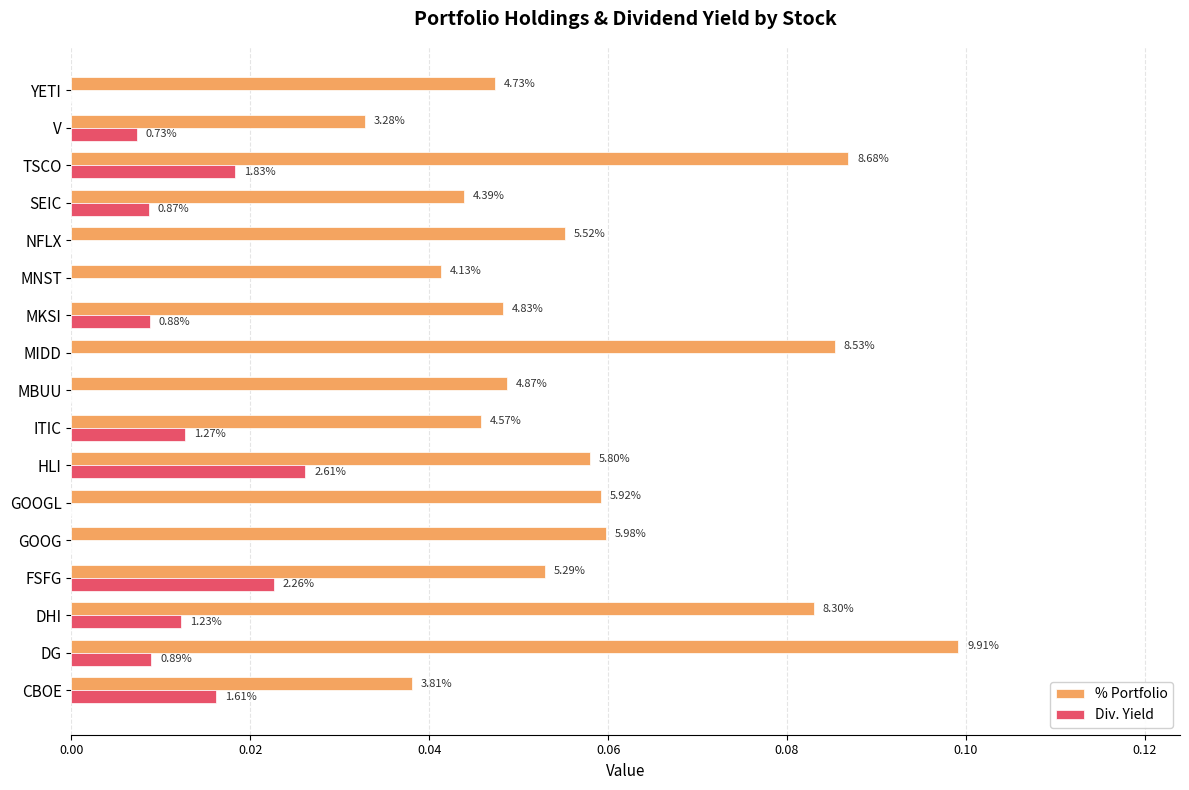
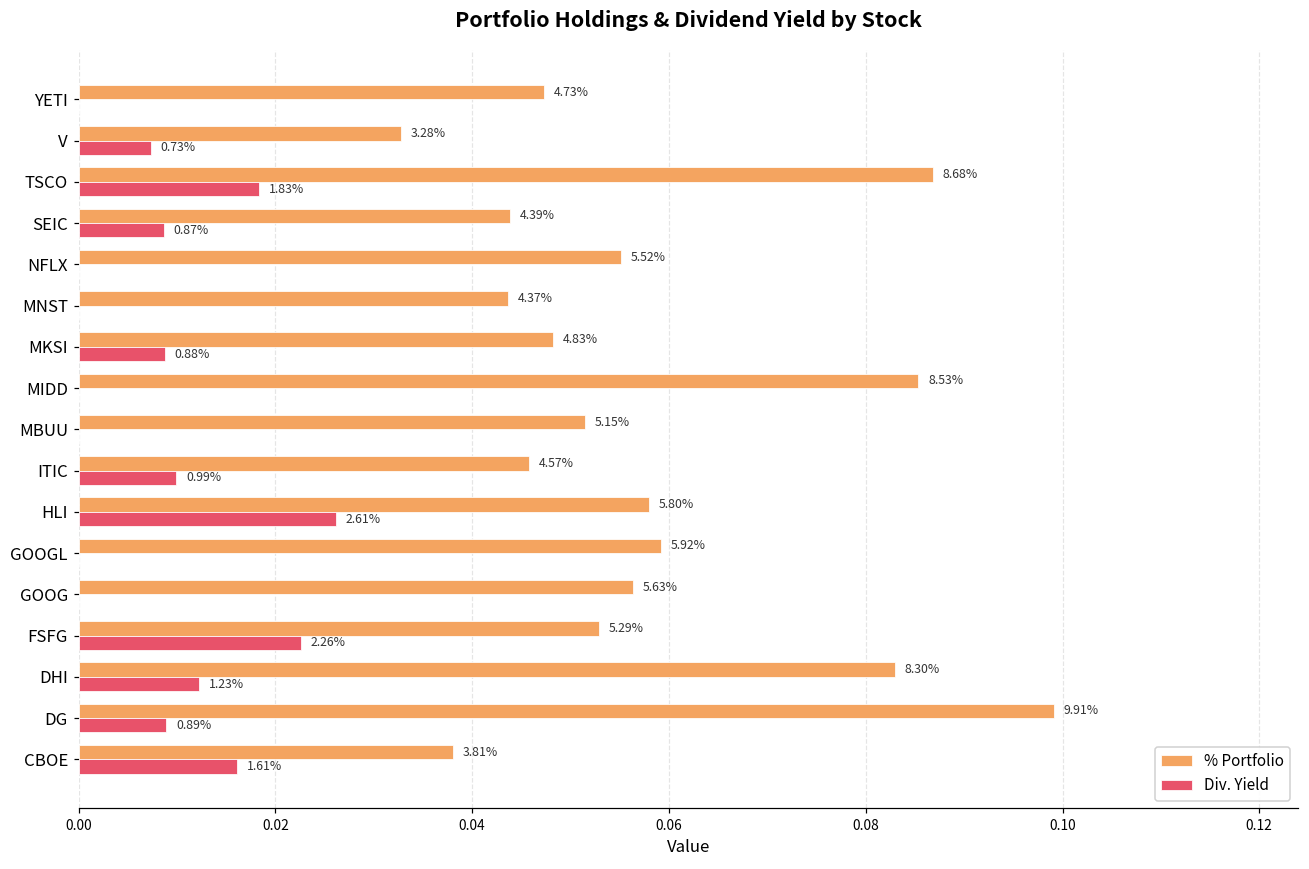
% Portfolio, MNST: 4.13% -> 4.37%
% Portfolio, MBUU: 4.87% -> 5.15%
Div. Yield, ITIC: 1.27% -> 0.99%
% Portfolio, GOOG: 5.98% -> 5.63%
